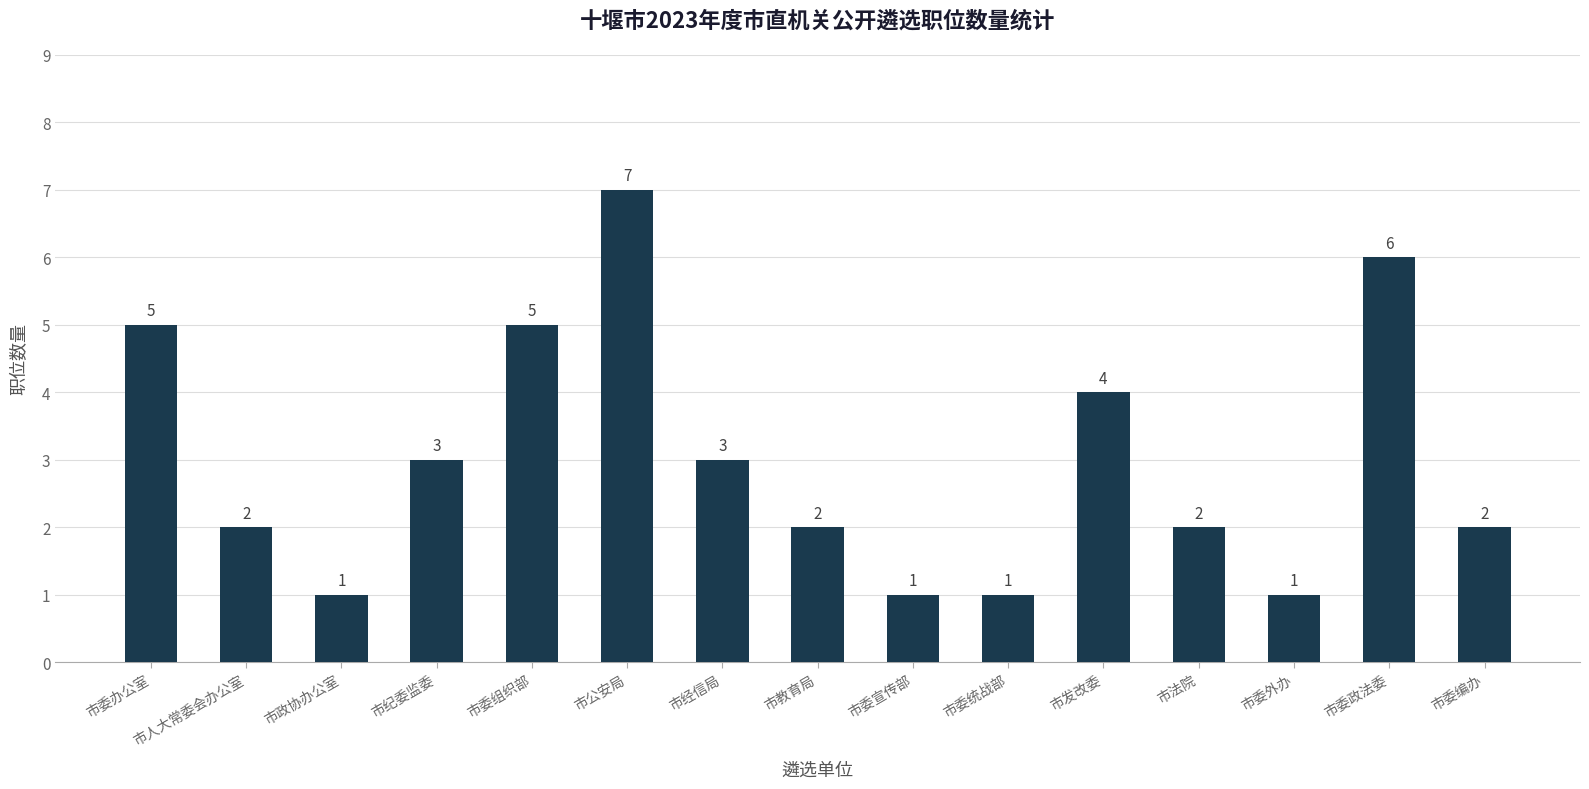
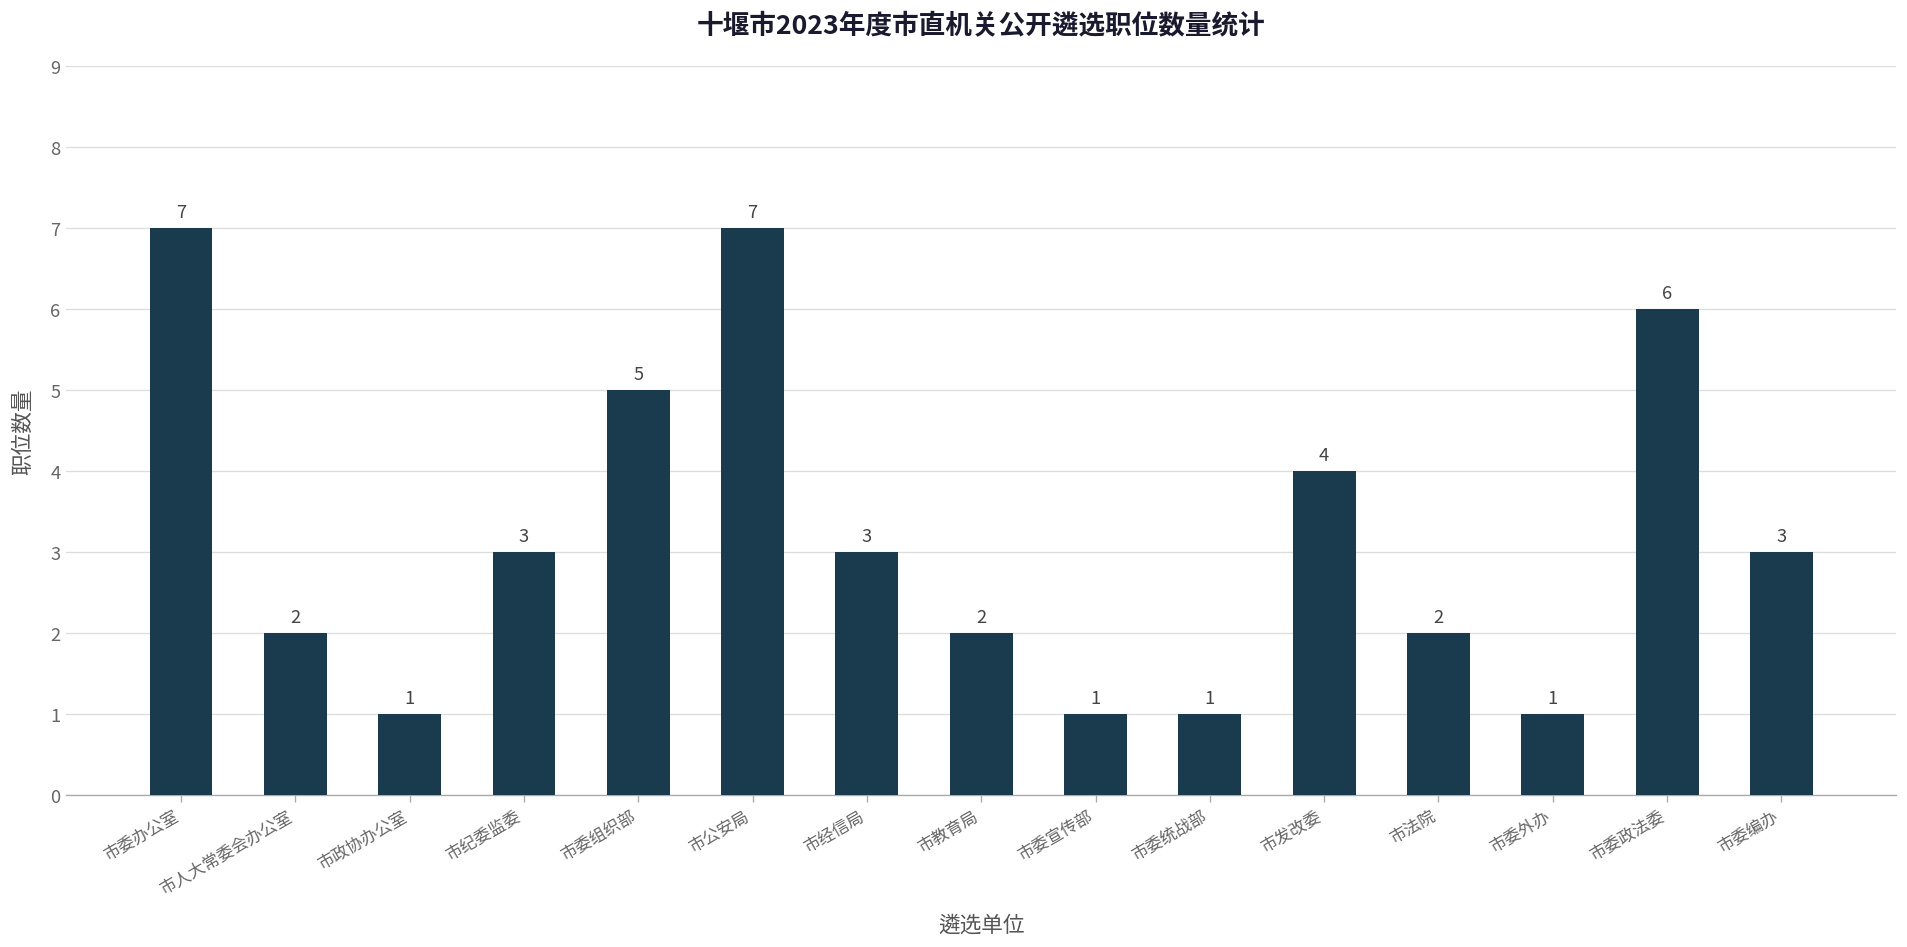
市委办公室: 5 -> 7
市委编办: 2 -> 3
